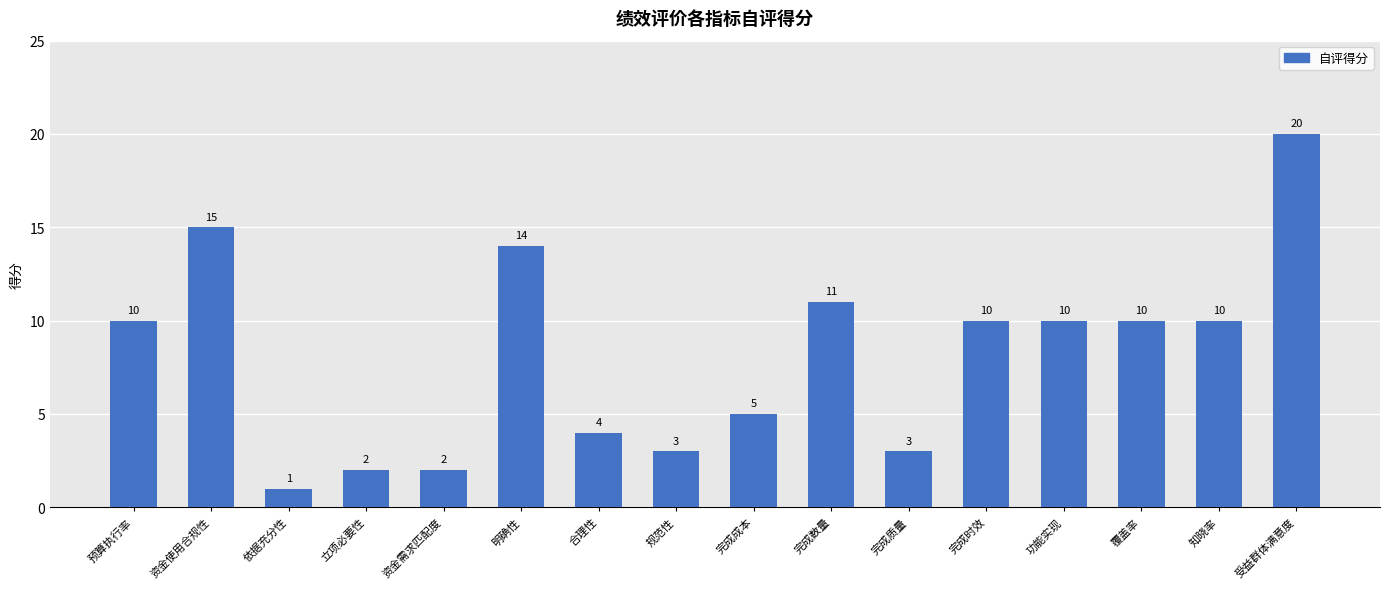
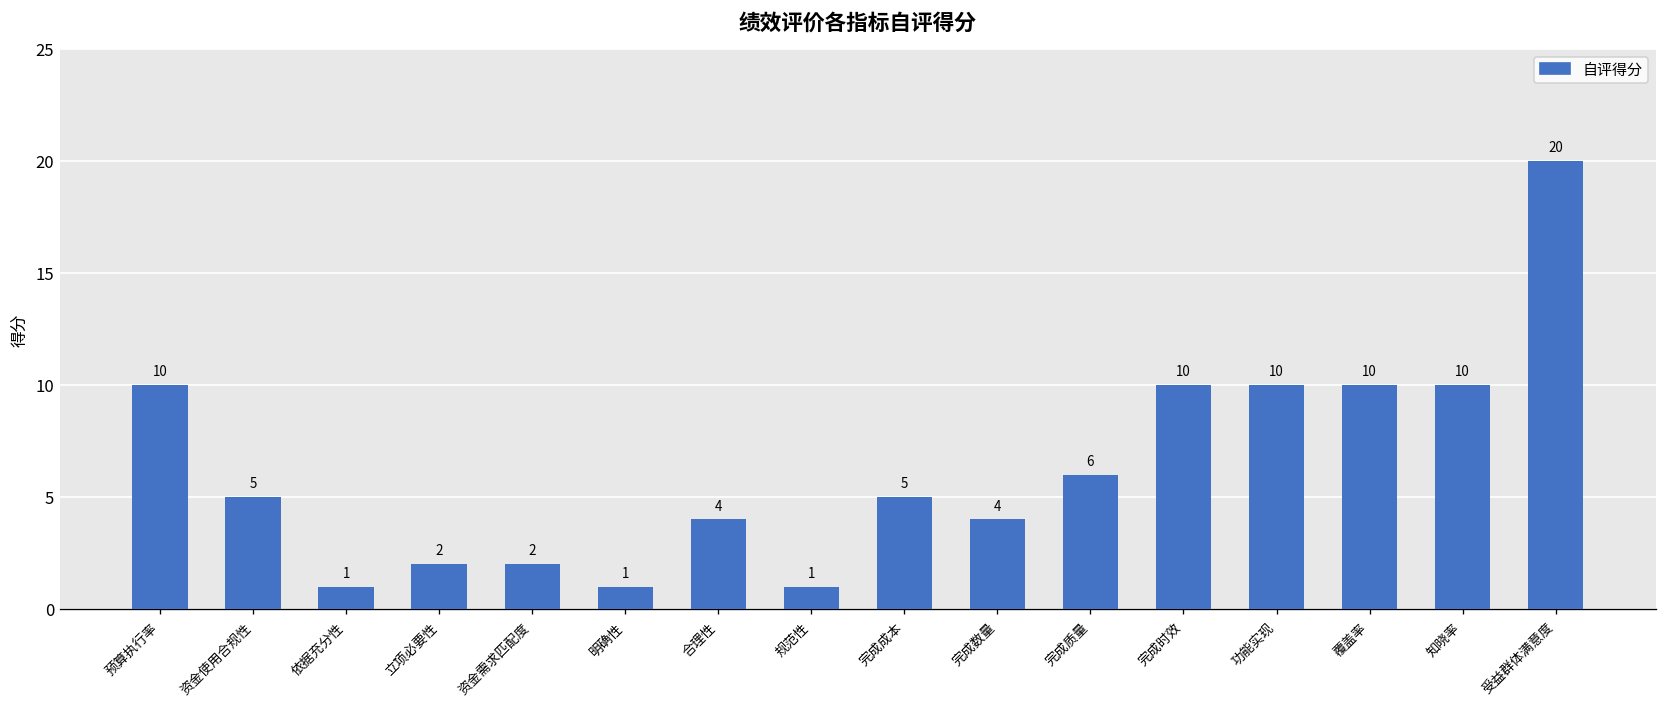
资金使用合规性: 15 -> 5
明确性: 14 -> 1
规范性: 3 -> 1
完成数量: 11 -> 4
完成质量: 3 -> 6
